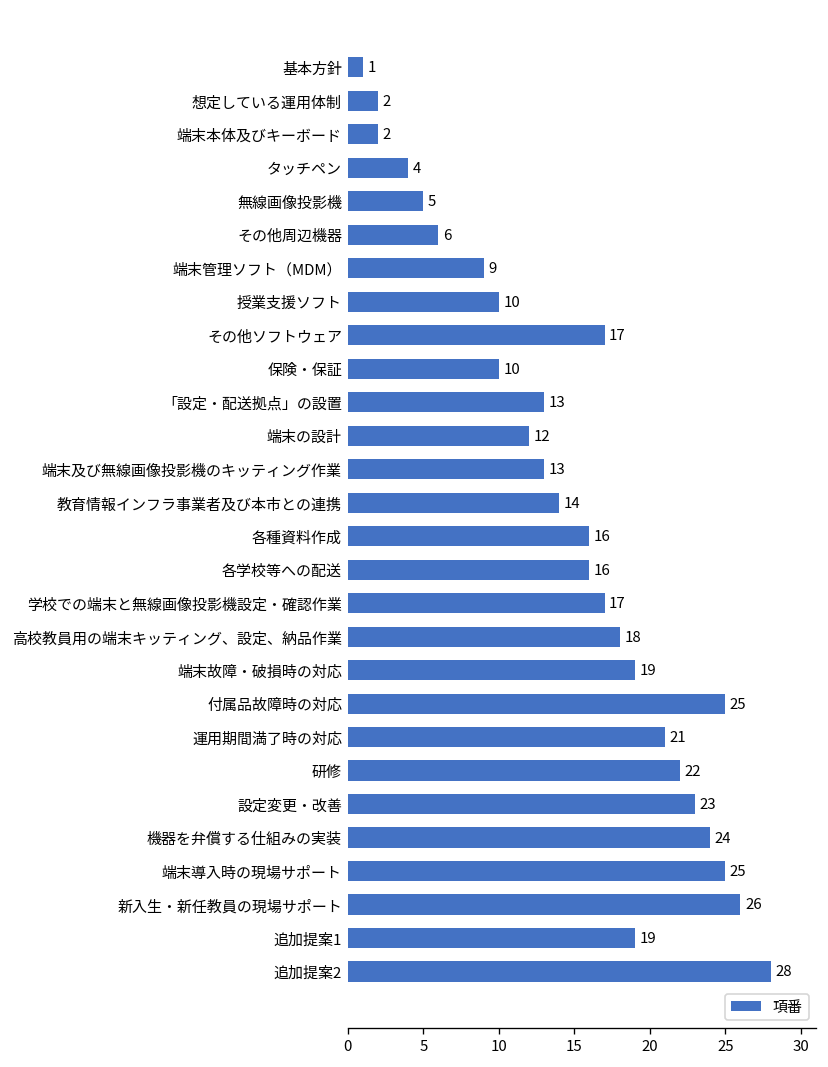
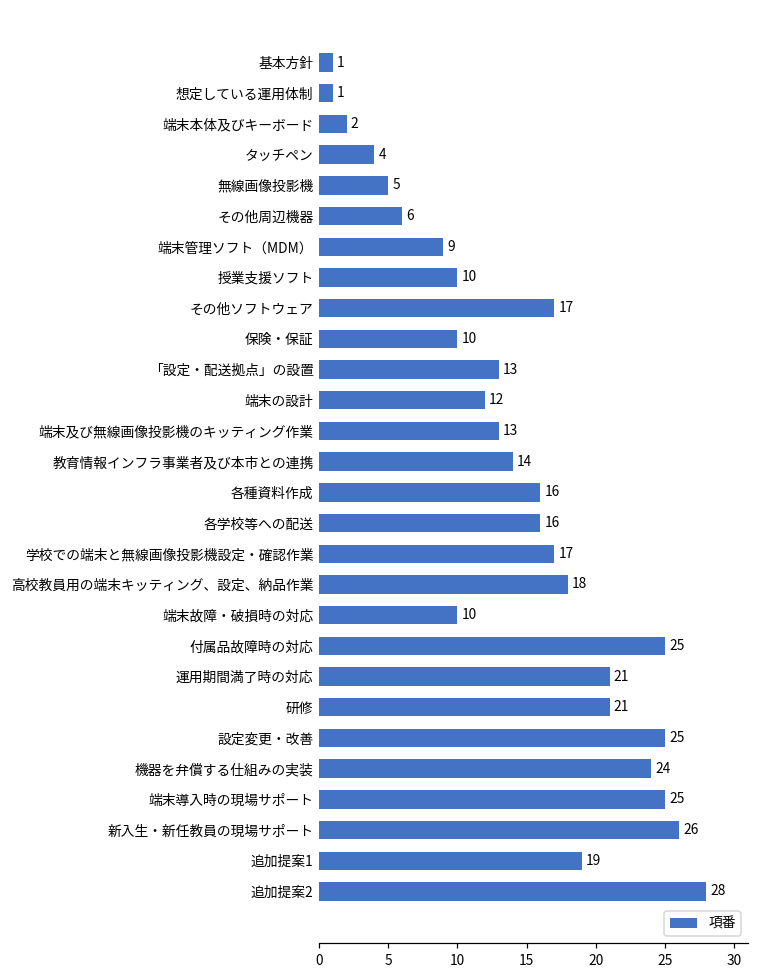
想定している運用体制: 2 -> 1
端末故障・破損時の対応: 19 -> 10
研修: 22 -> 21
設定変更・改善: 23 -> 25
